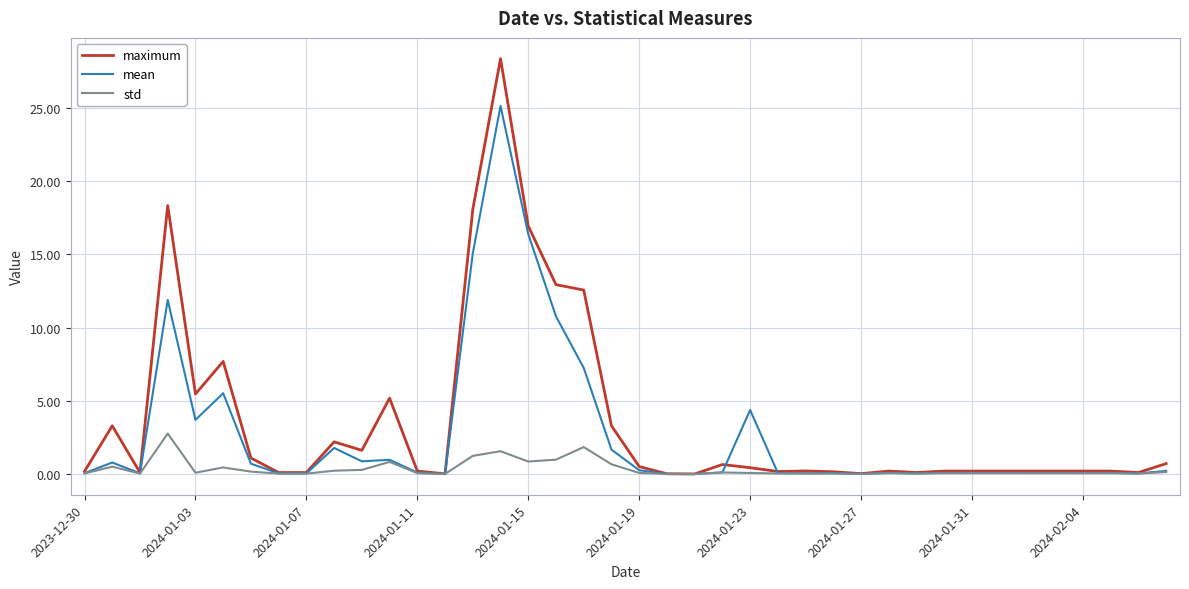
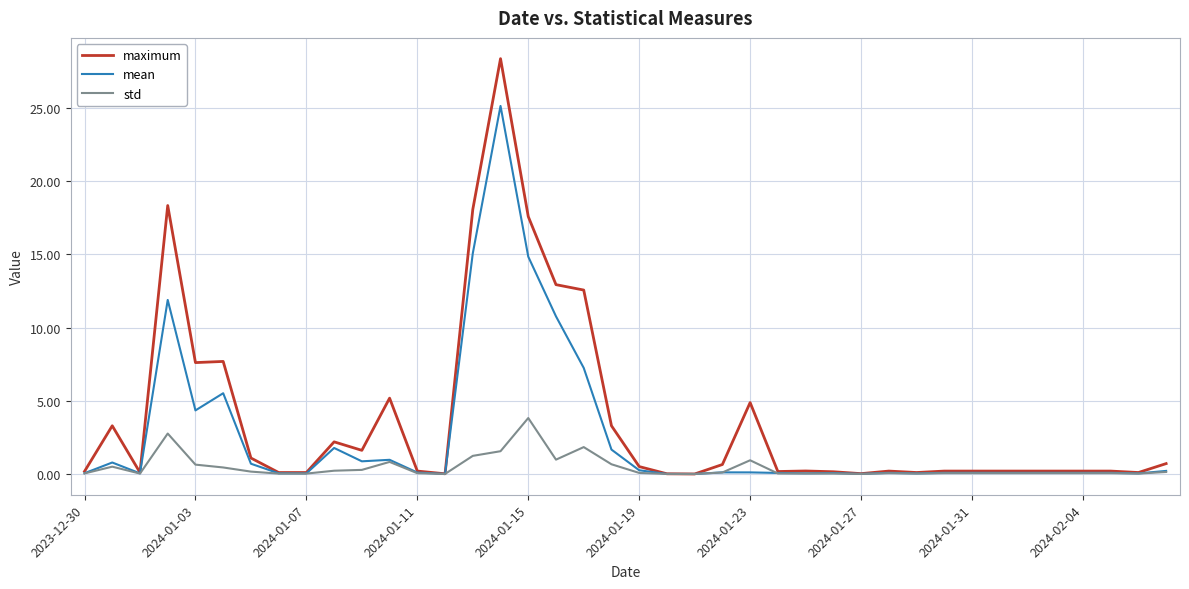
maximum, 2024-01-03: 5.5 -> 7.6
mean, 2024-01-03: 3.7 -> 4.3
std, 2024-01-03: 0.1 -> 0.6
maximum, 2024-01-15: 16.9 -> 17.6
mean, 2024-01-15: 16.4 -> 14.8
std, 2024-01-15: 0.9 -> 3.8
maximum, 2024-01-23: 0.4 -> 4.9
mean, 2024-01-23: 4.4 -> 0.1
std, 2024-01-23: 0.1 -> 0.9
